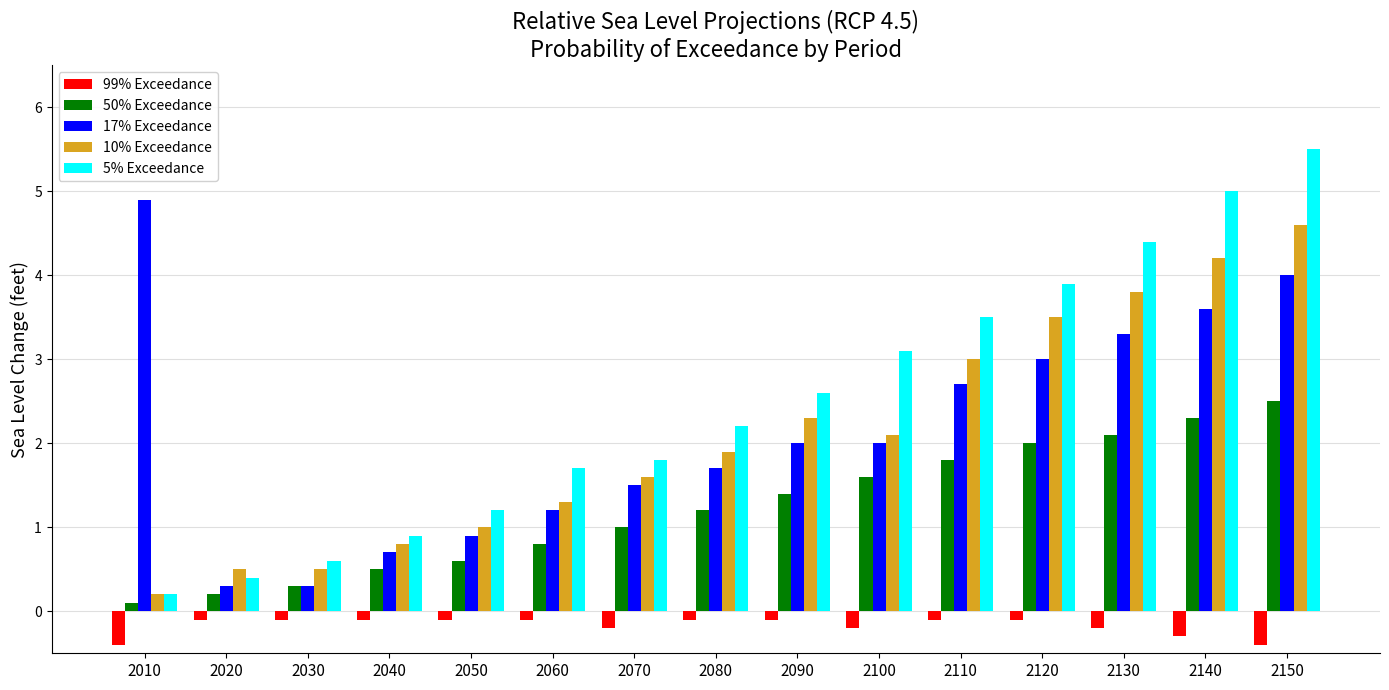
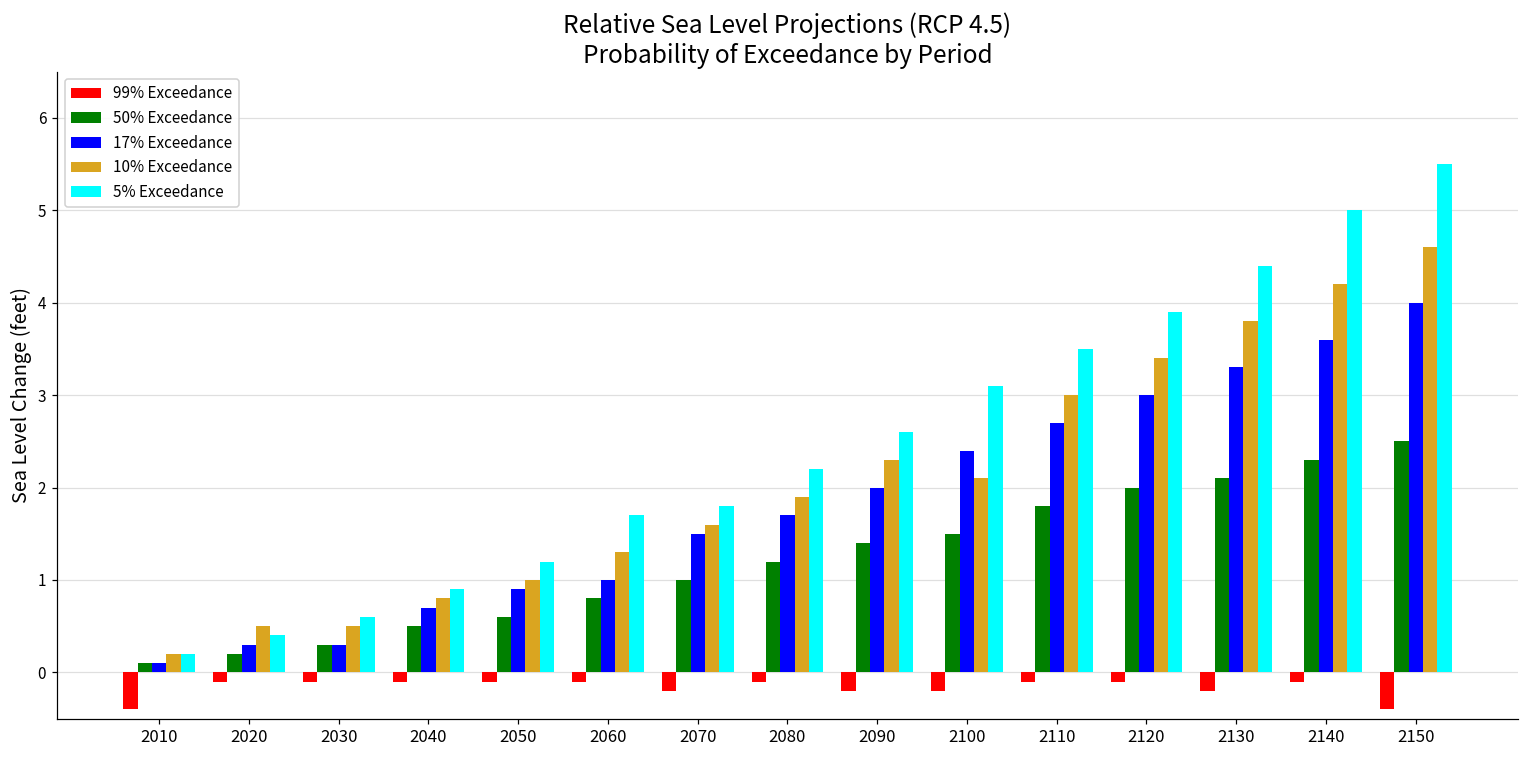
17% Exceedance, 2010: 4.9 -> 0.1
17% Exceedance, 2060: 1.2 -> 1.0
99% Exceedance, 2090: -0.1 -> -0.2
50% Exceedance, 2100: 1.6 -> 1.5
17% Exceedance, 2100: 2.0 -> 2.4
10% Exceedance, 2120: 3.5 -> 3.4
99% Exceedance, 2140: -0.3 -> -0.1
